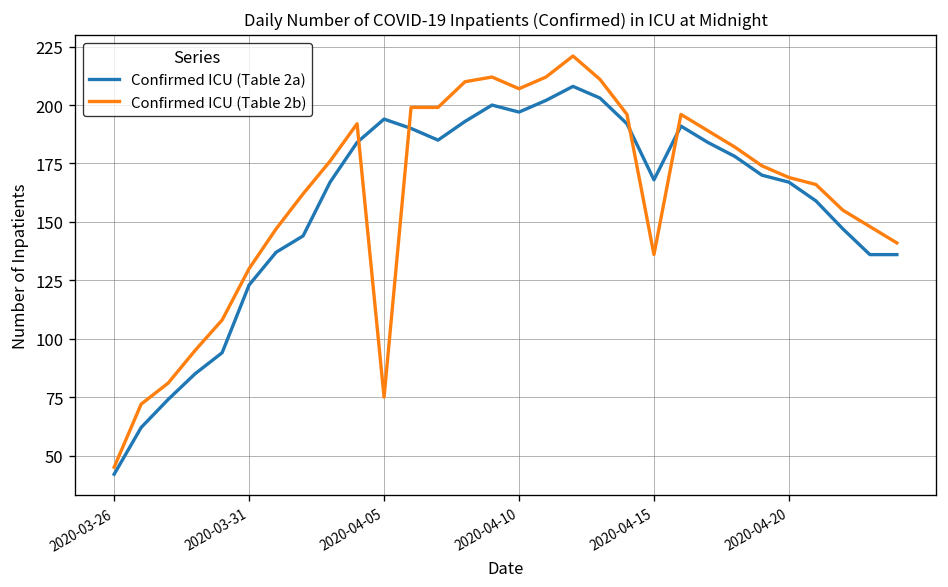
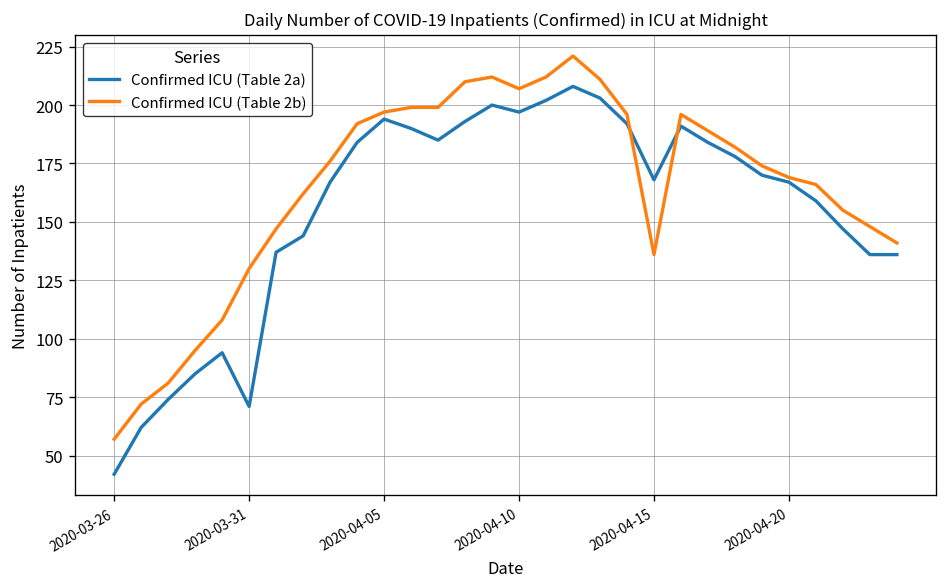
Confirmed ICU (Table 2b), 2020-03-26: 45 -> 57
Confirmed ICU (Table 2a), 2020-03-31: 123 -> 71
Confirmed ICU (Table 2b), 2020-04-05: 75 -> 197
